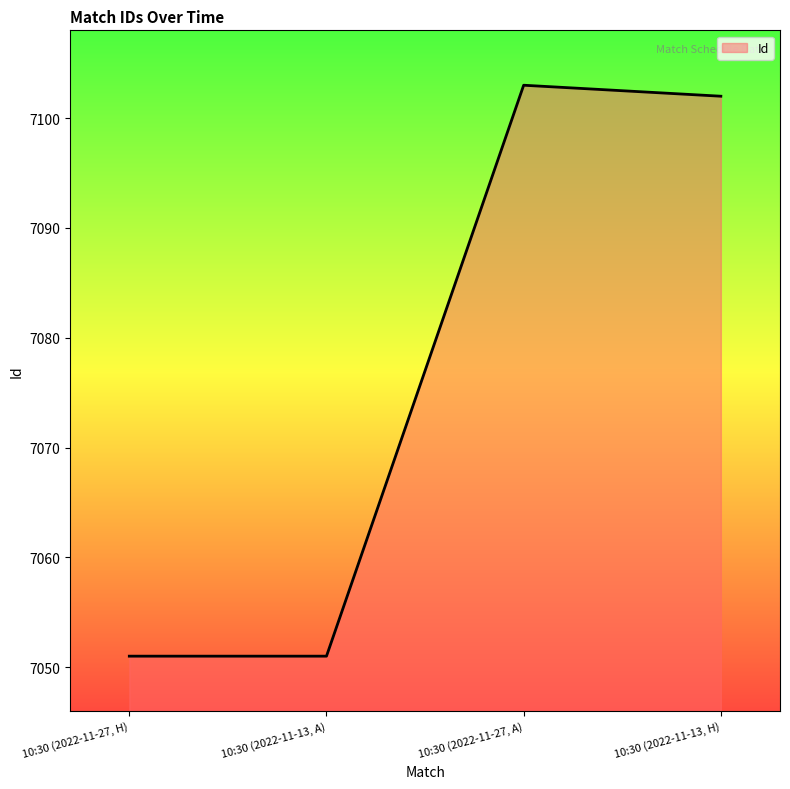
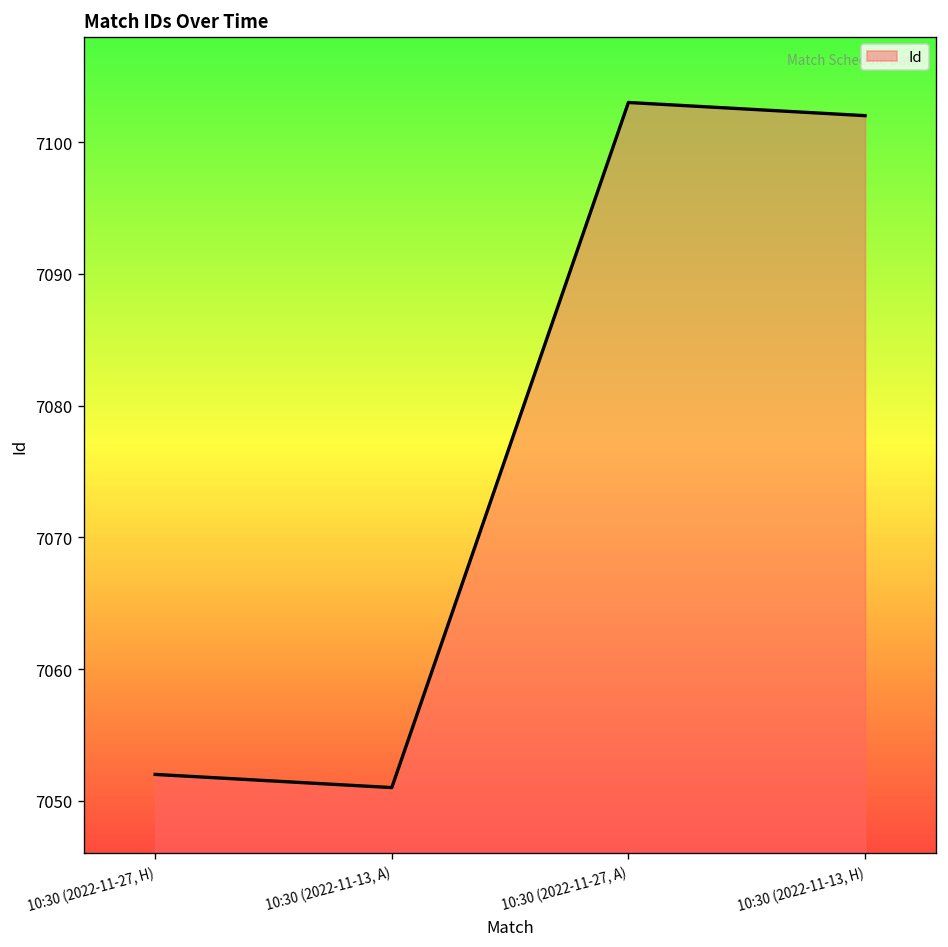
10:30 (2022-11-27, H): 7051 -> 7052
